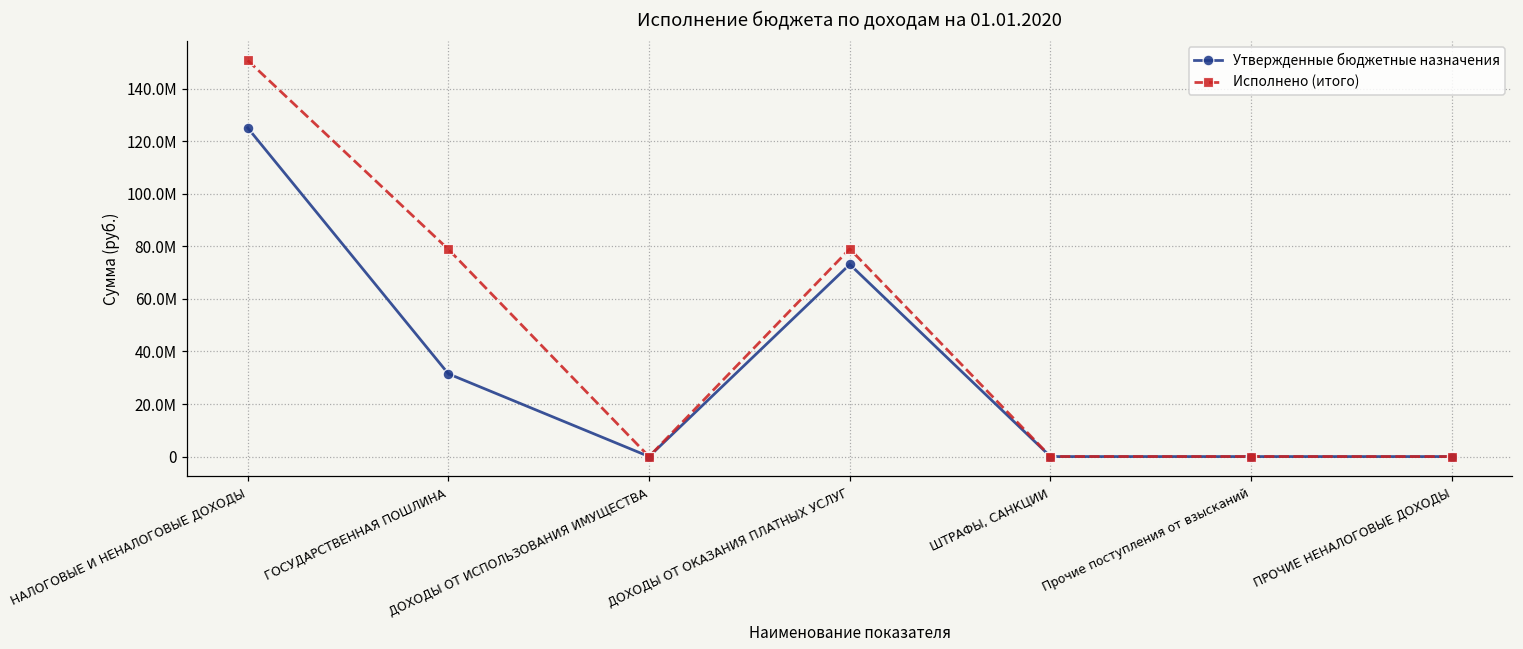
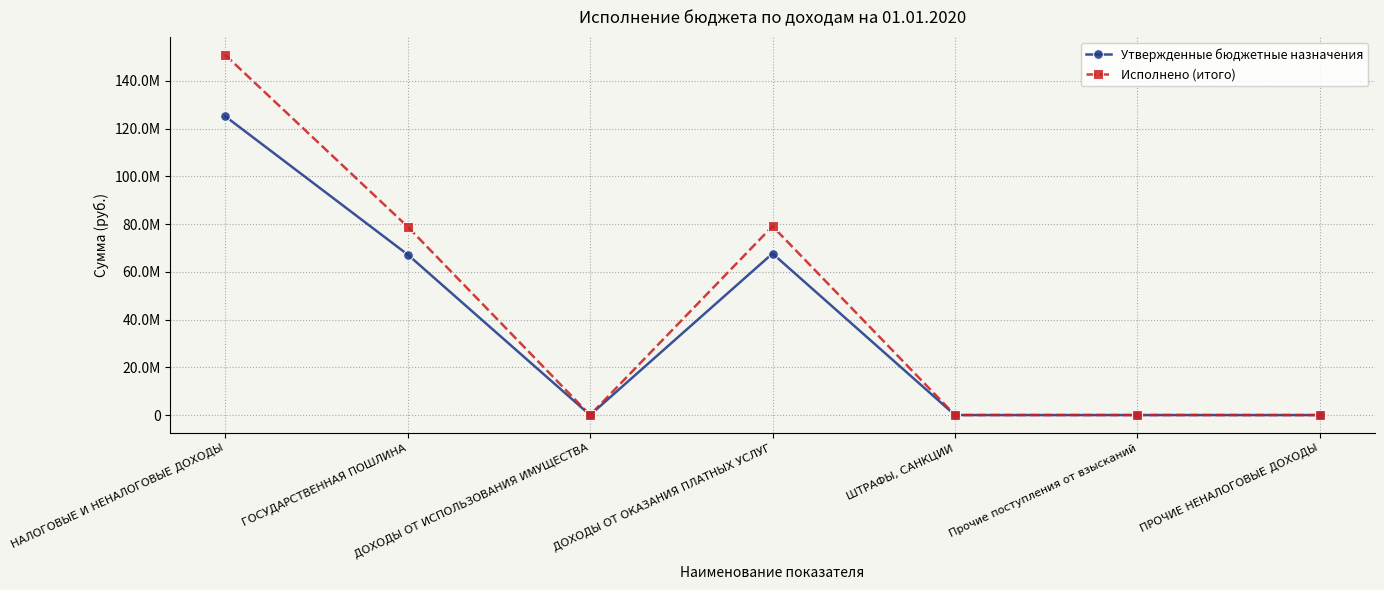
Утвержденные бюджетные назначения, ГОСУДАРСТВЕННАЯ ПОШЛИНА: 32000000 -> 67000000
Утвержденные бюджетные назначения, ДОХОДЫ ОТ ОКАЗАНИЯ ПЛАТНЫХ УСЛУГ: 73000000 -> 68000000
